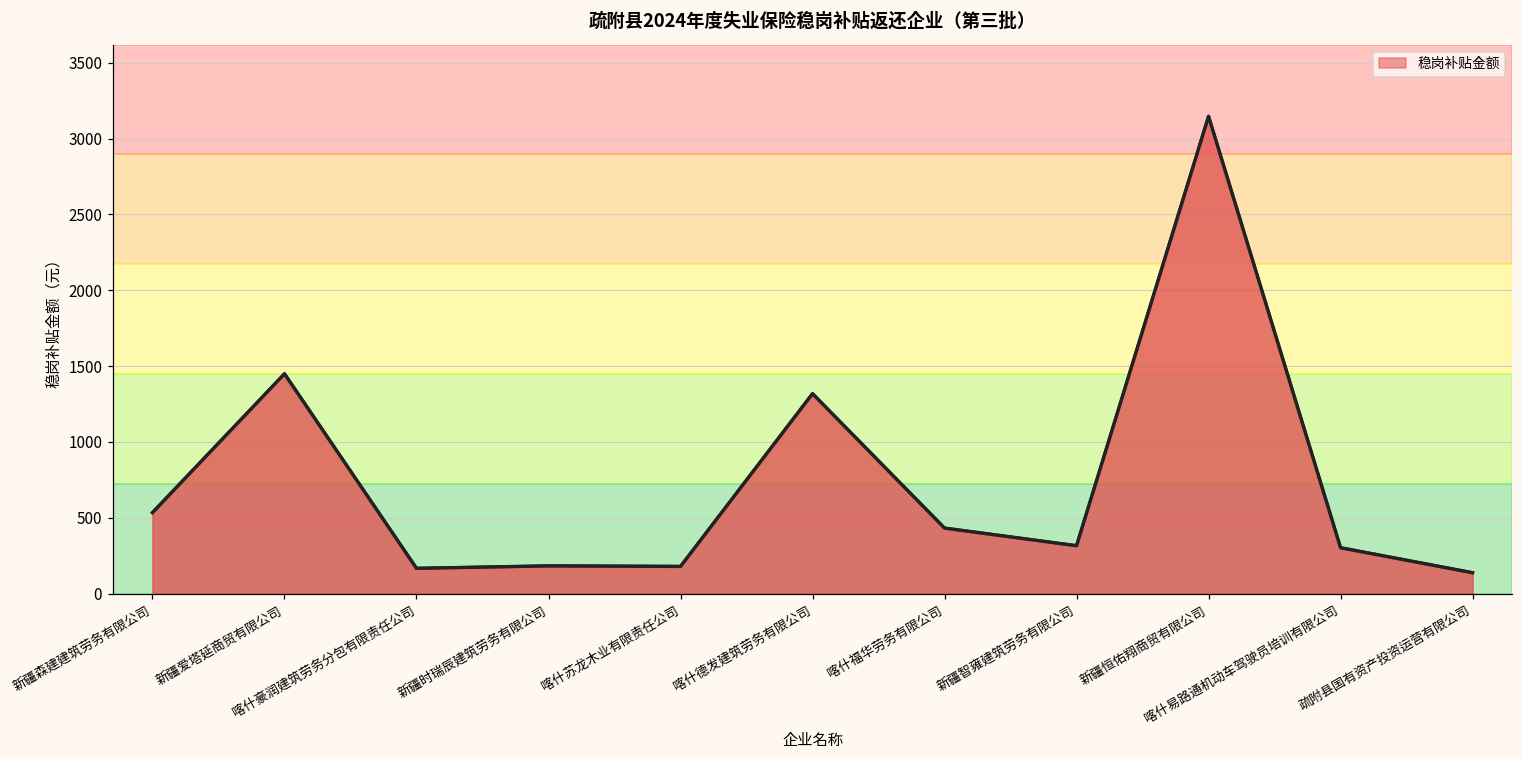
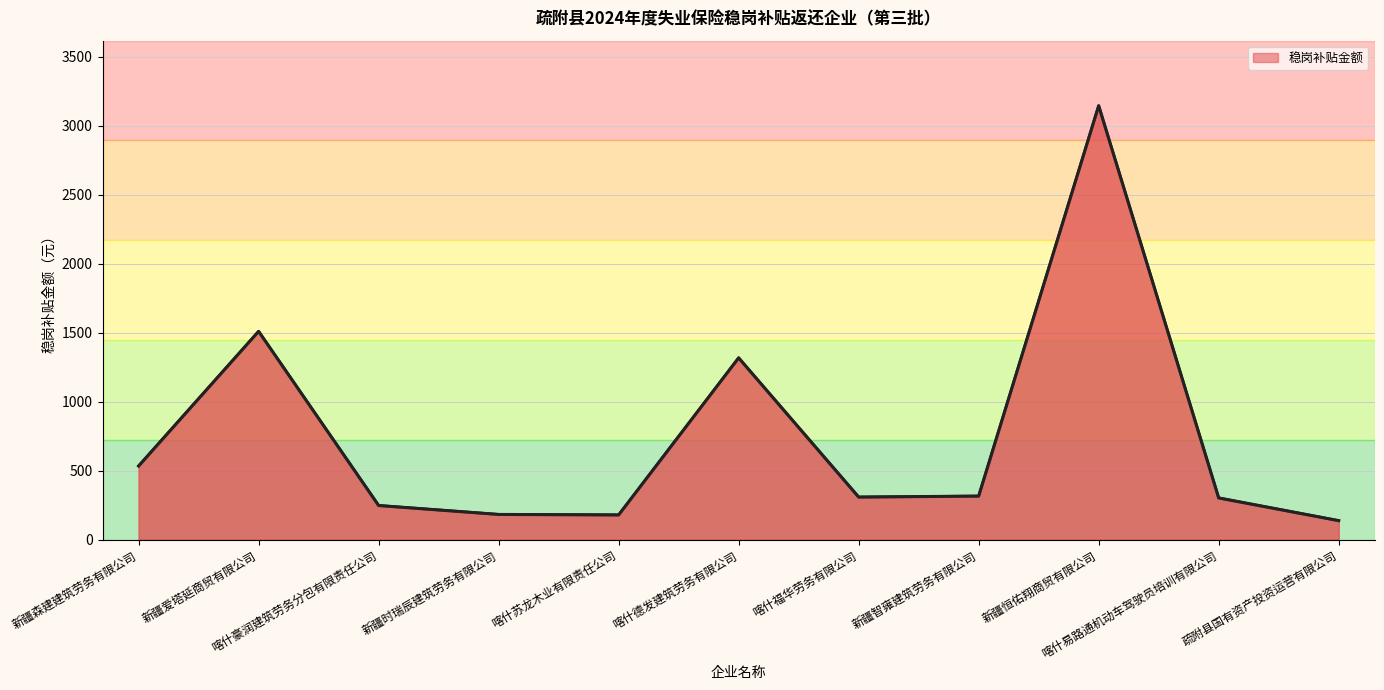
新疆爱塔延商贸有限公司: 1450 -> 1510
喀什豪润建筑劳务分包有限责任公司: 170 -> 250
喀什福华劳务有限公司: 430 -> 310
